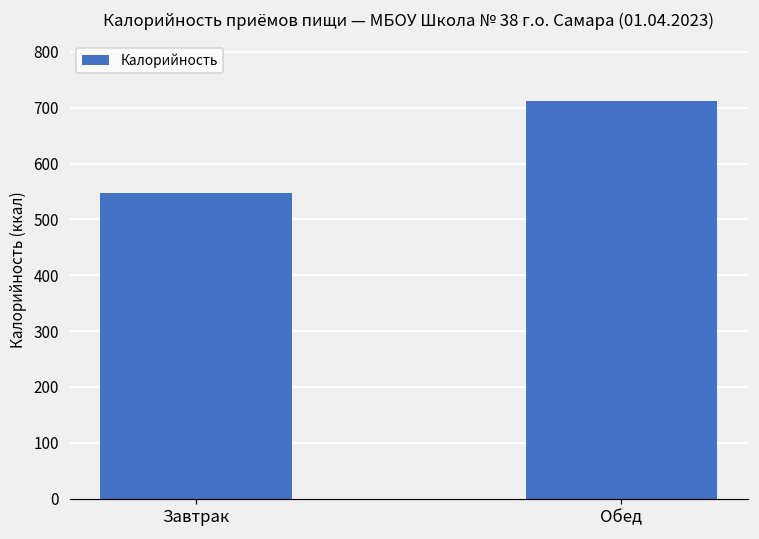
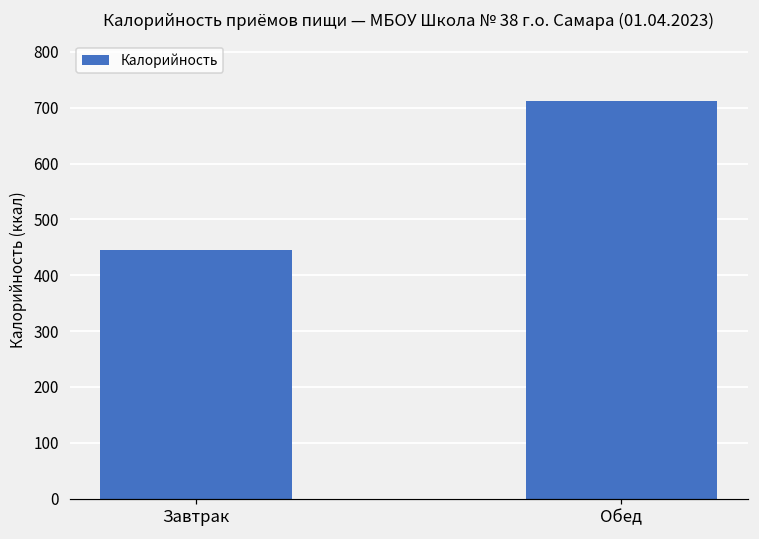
Завтрак: 550 -> 450
